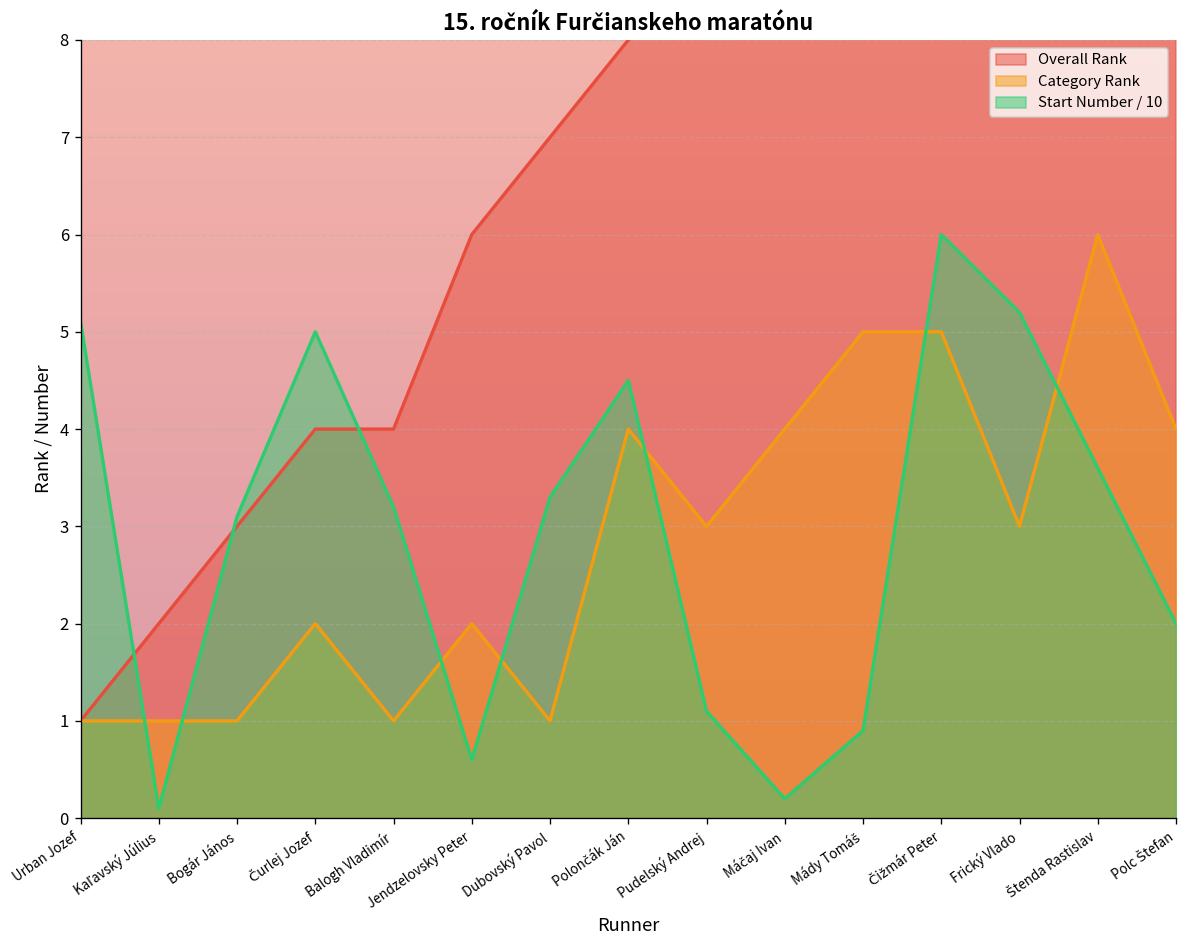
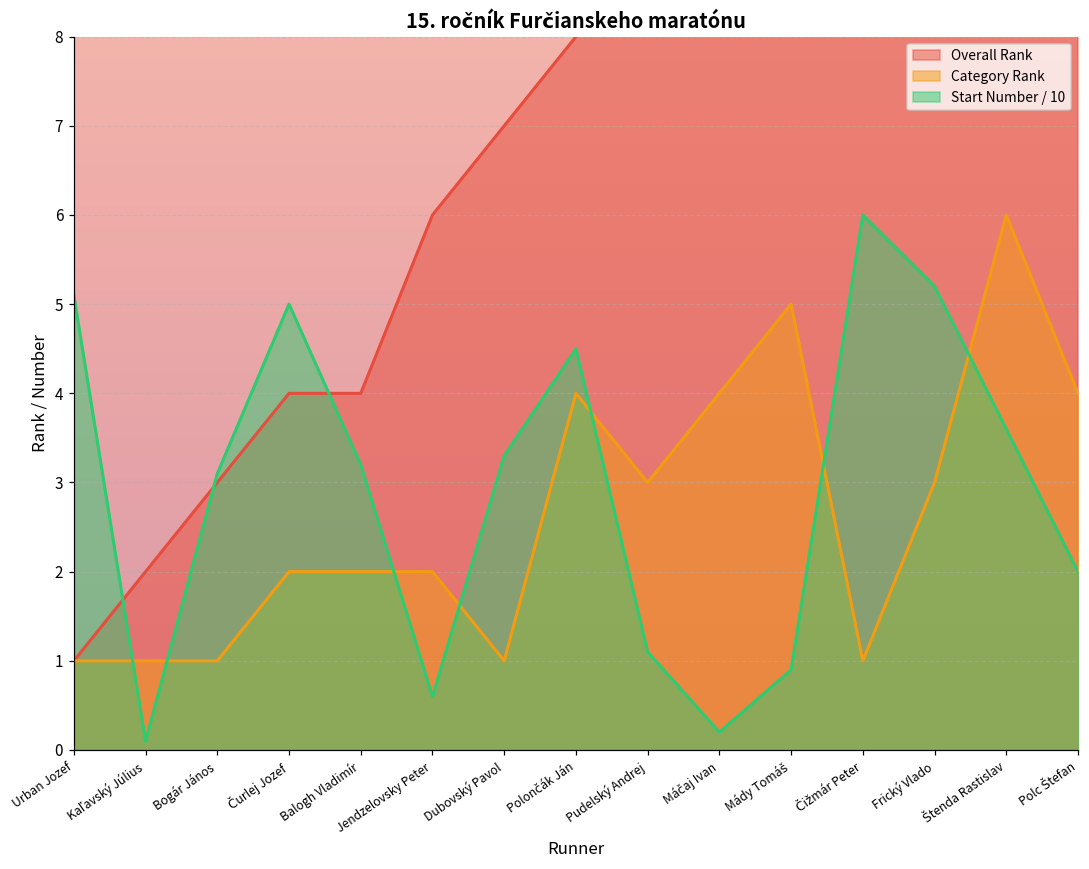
Category Rank, Balogh Vladimír: 1 -> 2
Category Rank, Čižmár Peter: 5 -> 1
